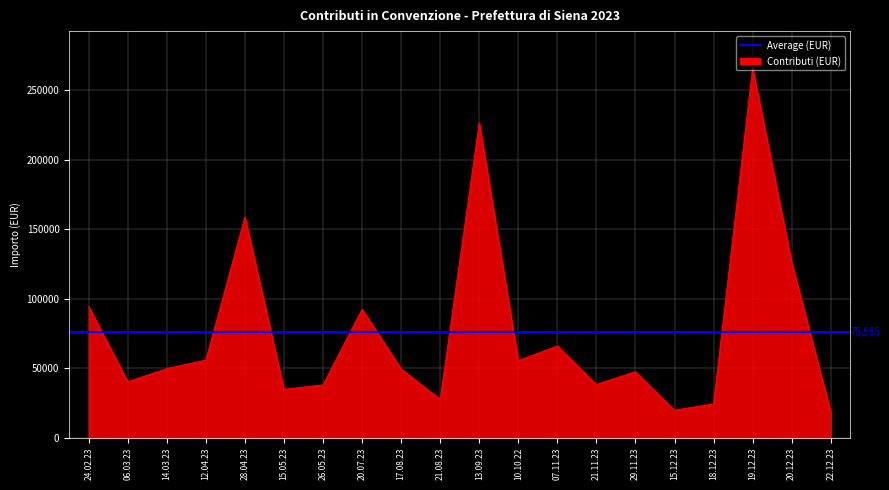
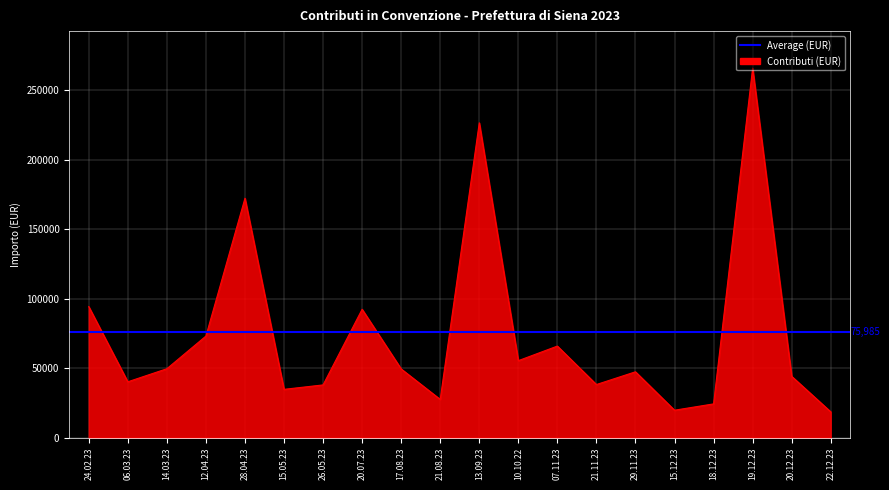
12.04.23: 56000 -> 73000
28.04.23: 159000 -> 172000
20.12.23: 126000 -> 44000
